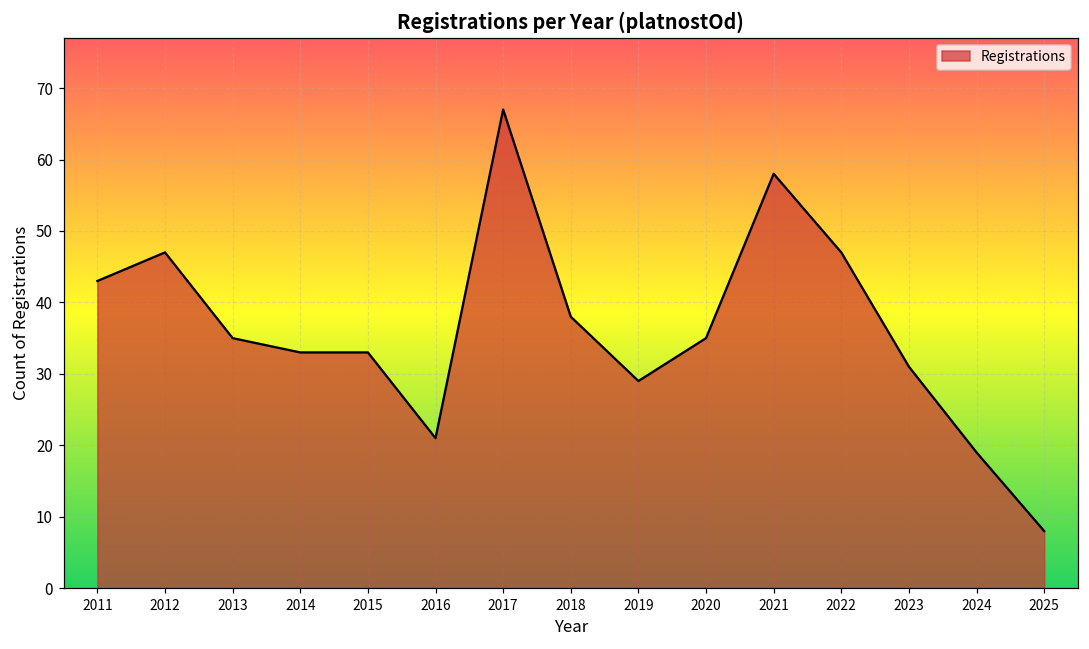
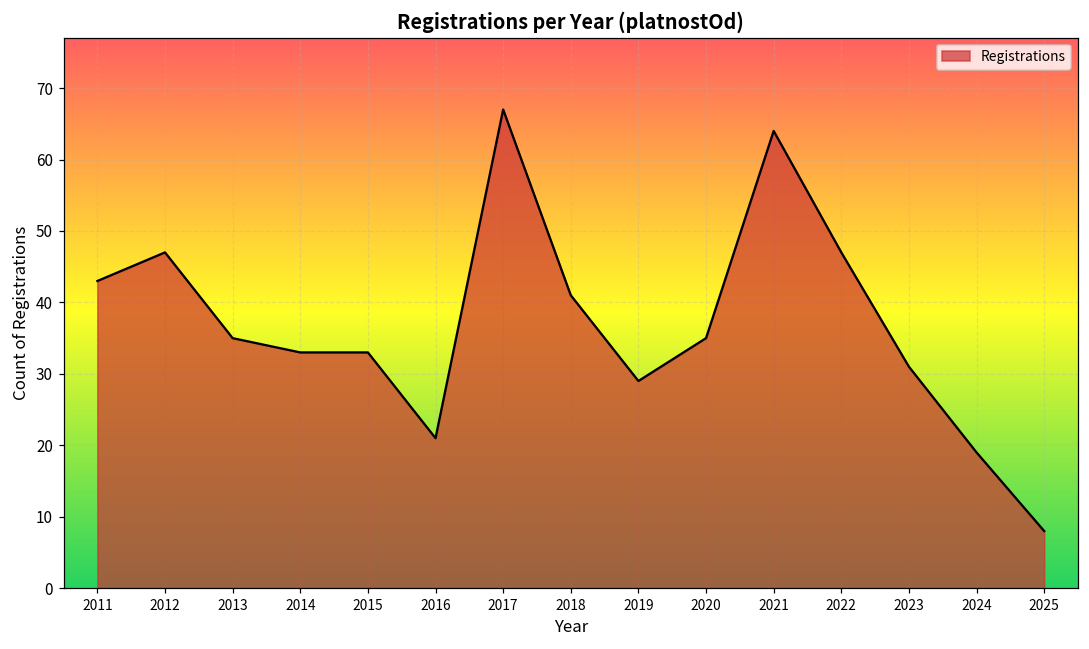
2018: 38 -> 41
2021: 58 -> 64
